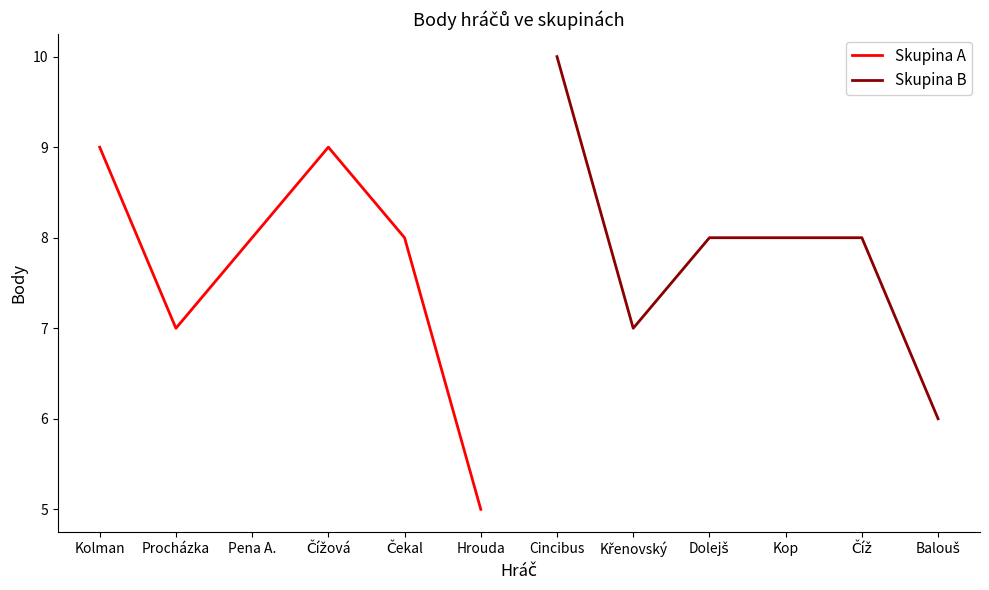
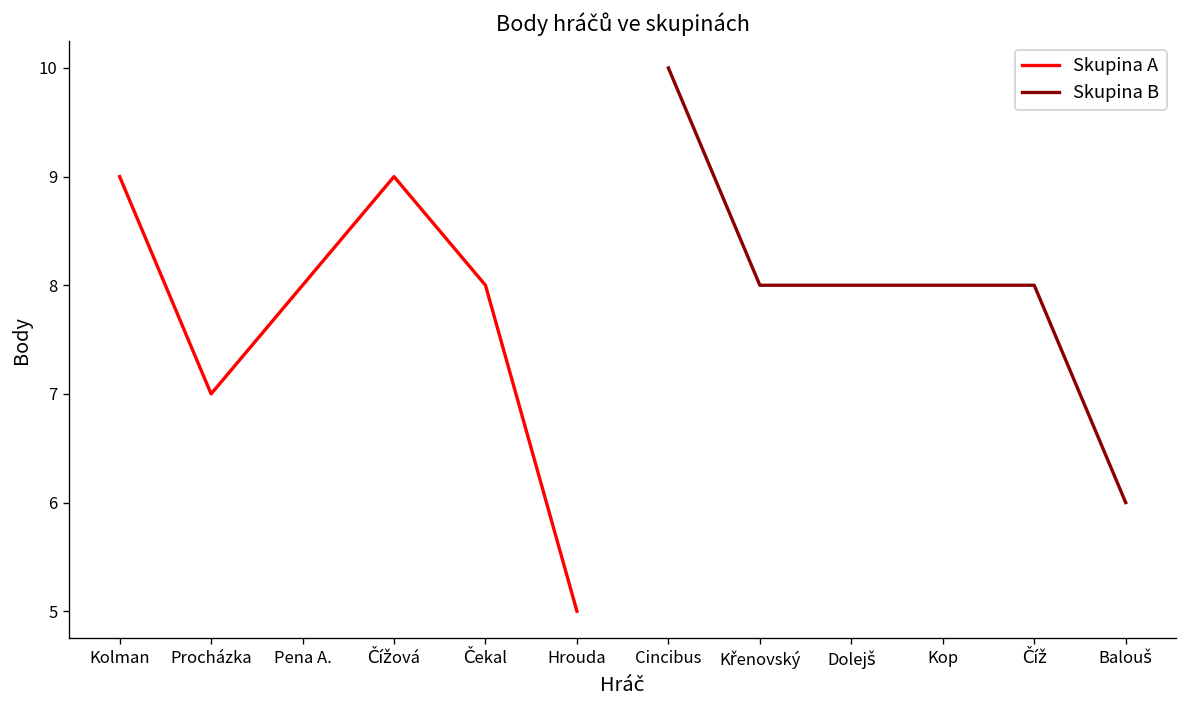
Skupina B, Křenovský: 7 -> 8
